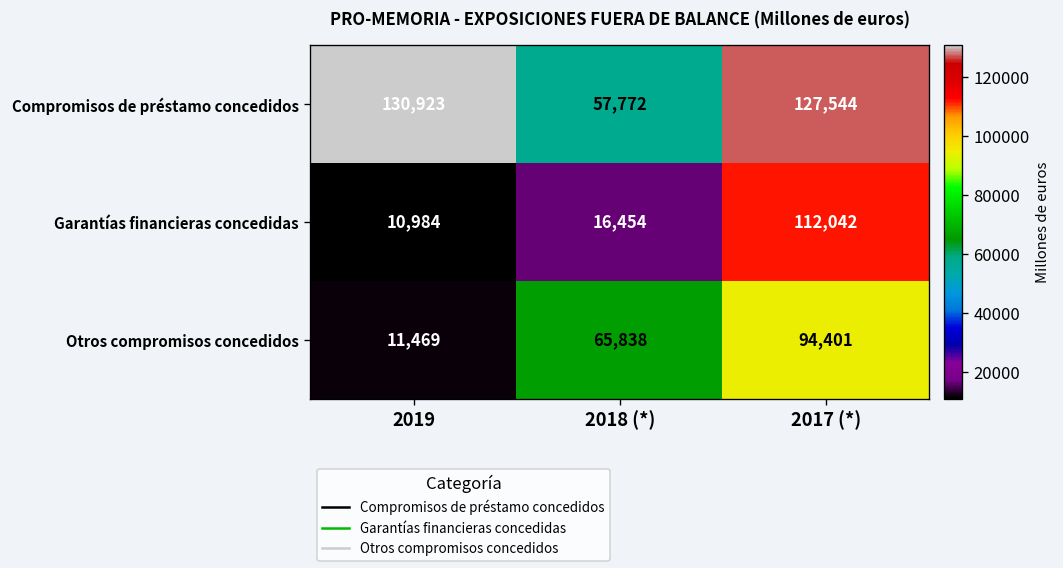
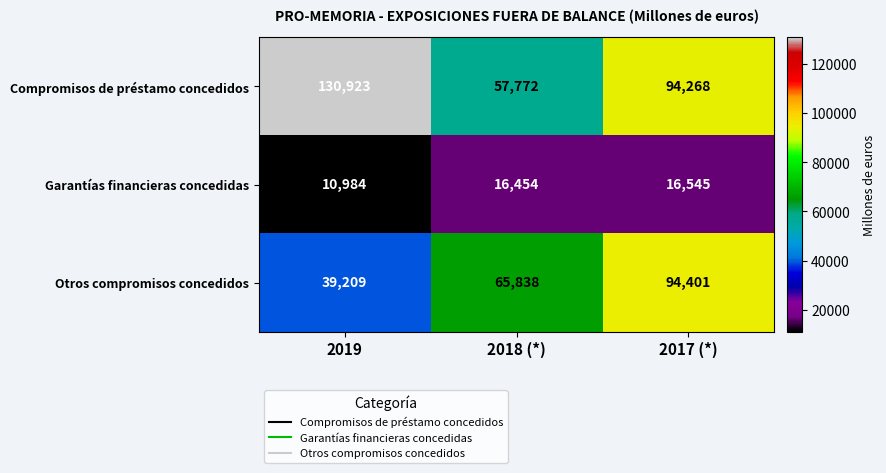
Compromisos de préstamo concedidos, 2017 (*): 127,544 -> 94,268
Garantías financieras concedidas, 2017 (*): 112,042 -> 16,545
Otros compromisos concedidos, 2019: 11,469 -> 39,209
